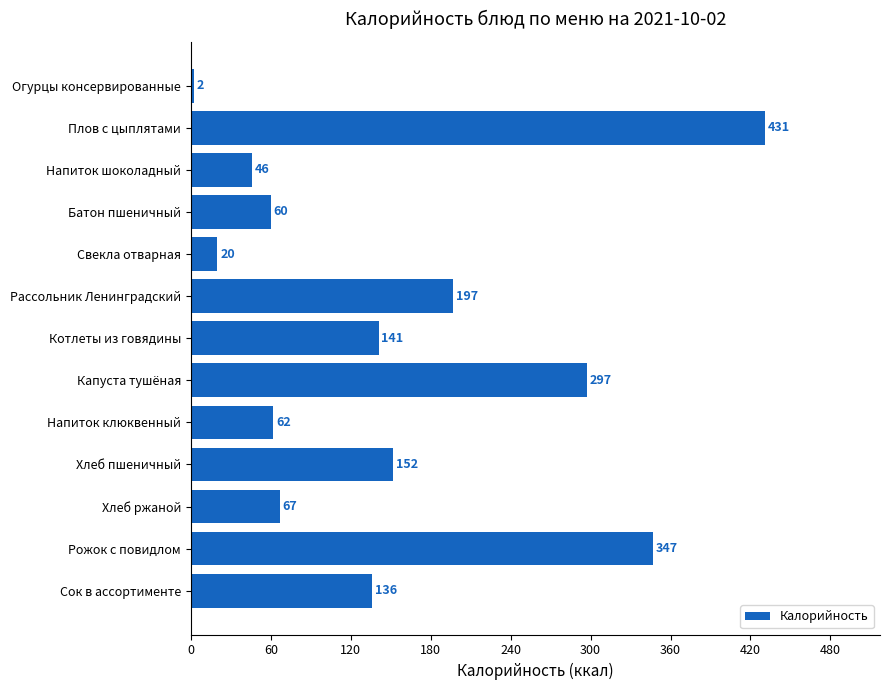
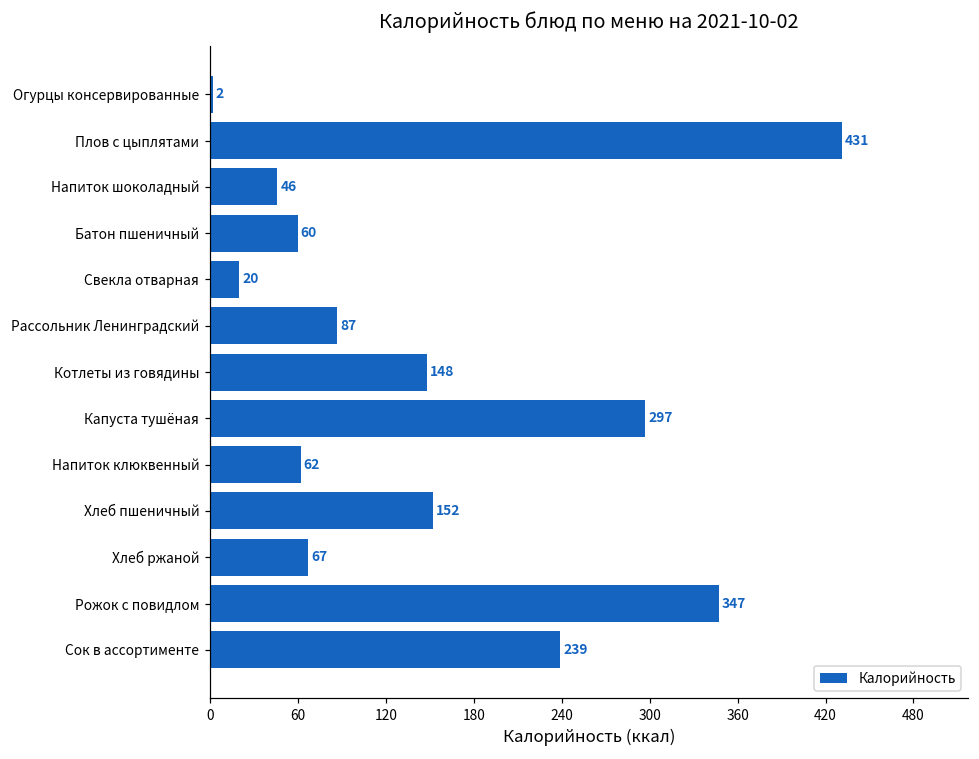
Рассольник Ленинградский: 197 -> 87
Котлеты из говядины: 141 -> 148
Сок в ассортименте: 136 -> 239
